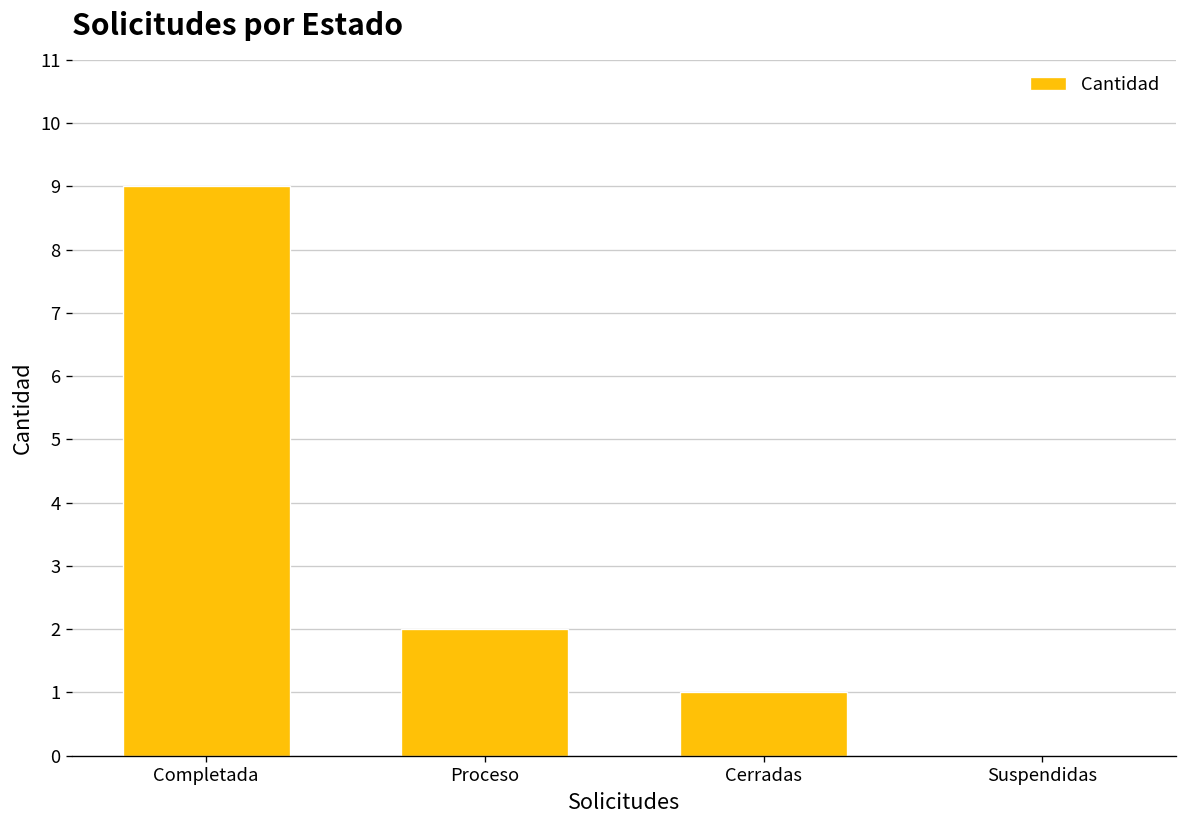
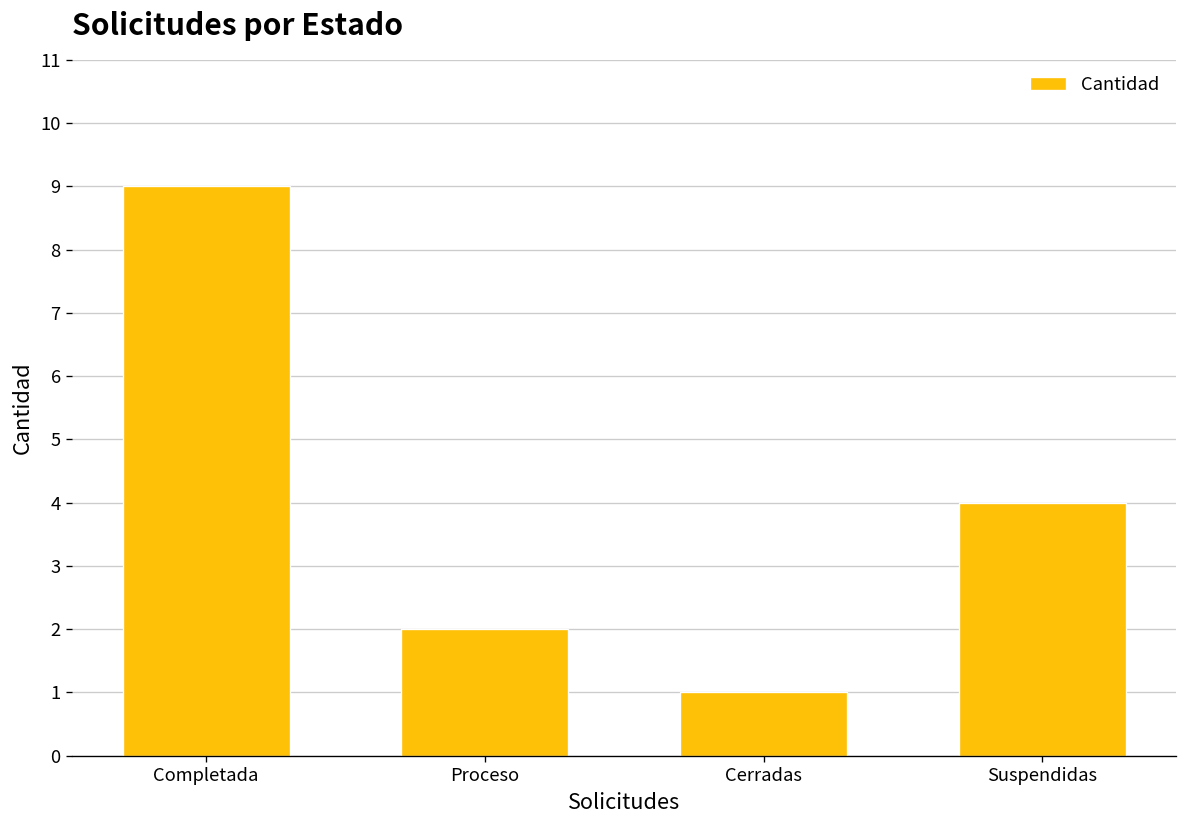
Suspendidas: 0 -> 4
